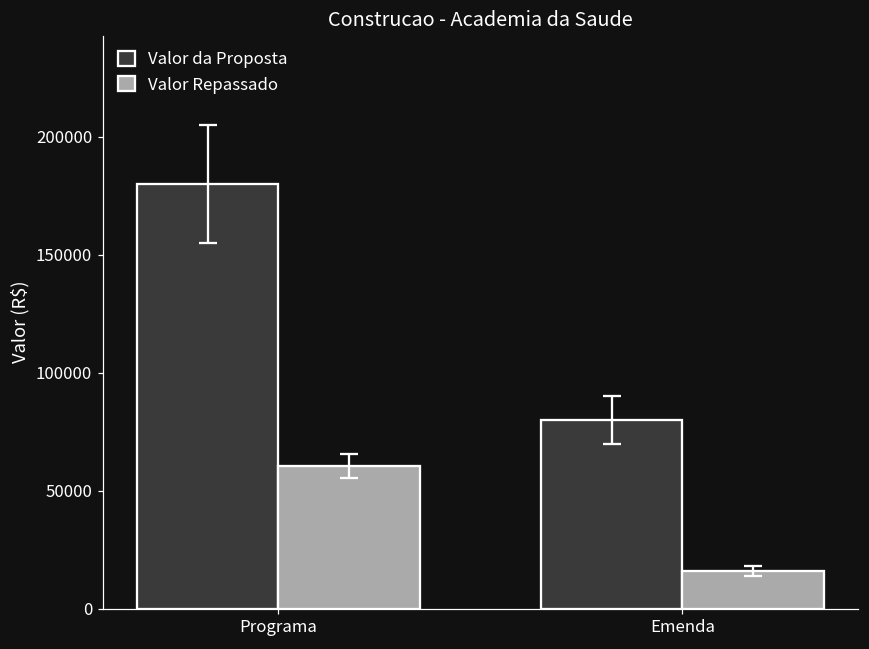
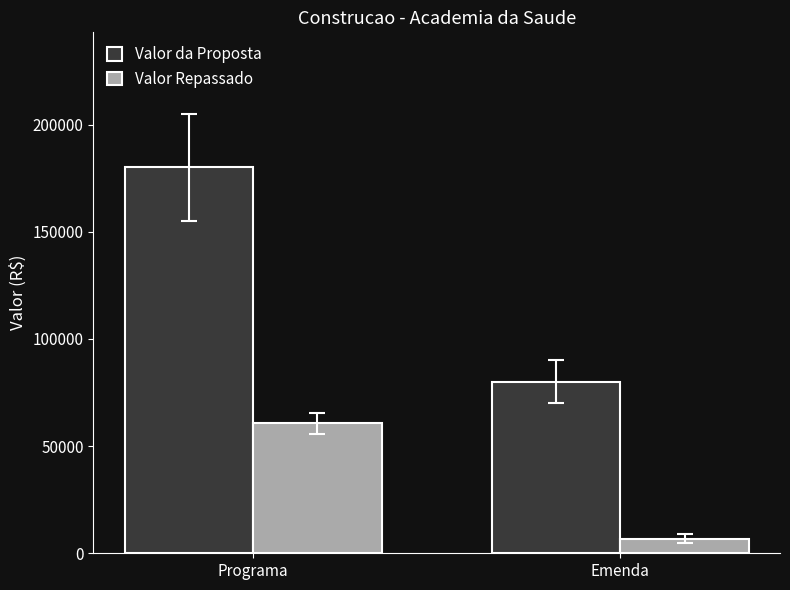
Valor Repassado, Emenda: 16000 -> 7000
